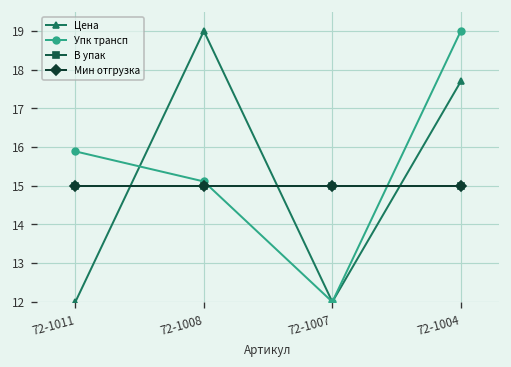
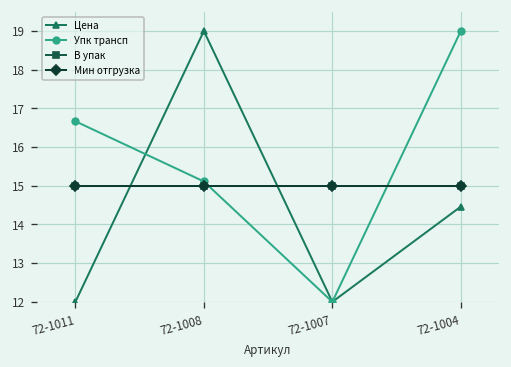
Упк трансп, 72-1011: 15.9 -> 16.7
Цена, 72-1004: 17.7 -> 14.5
